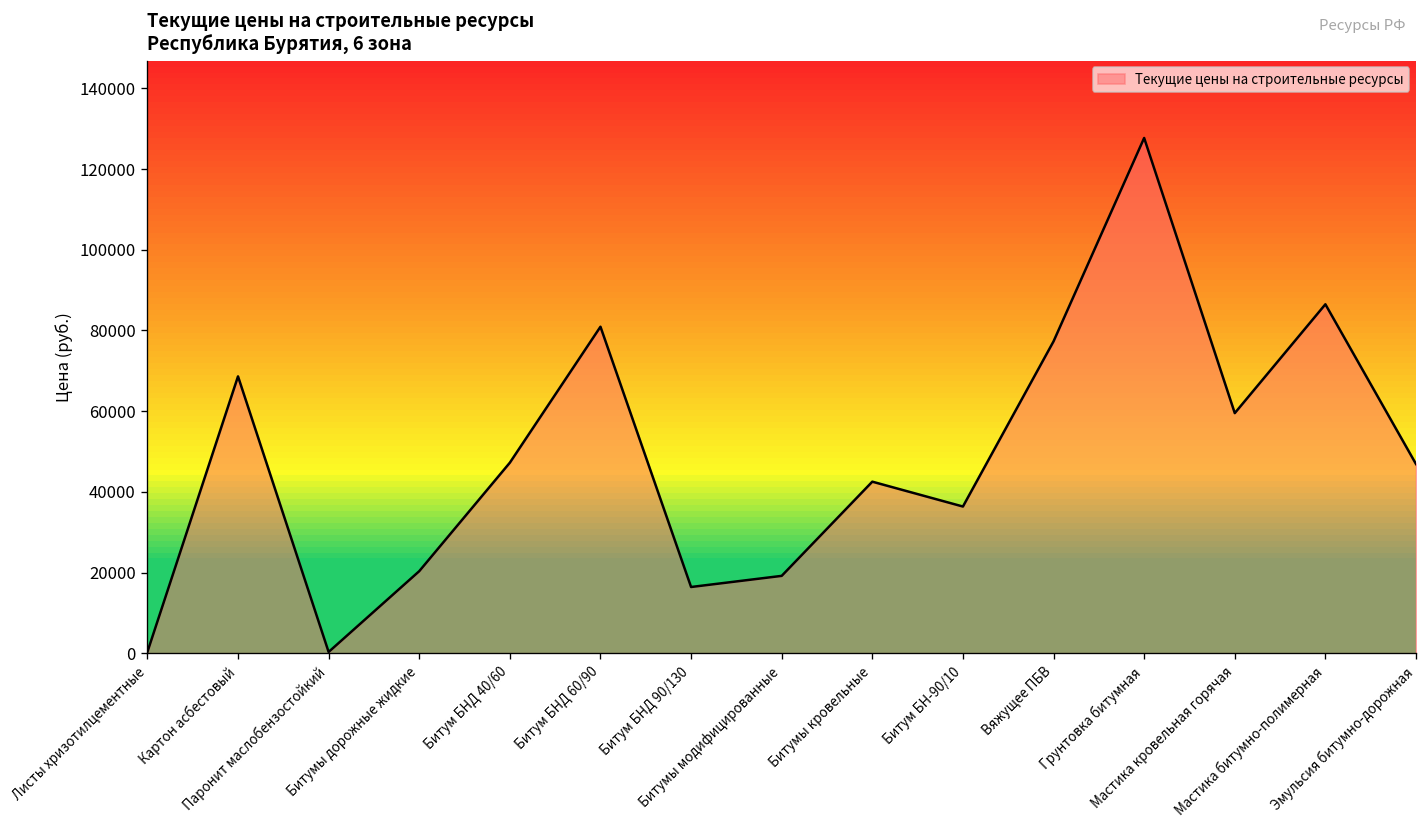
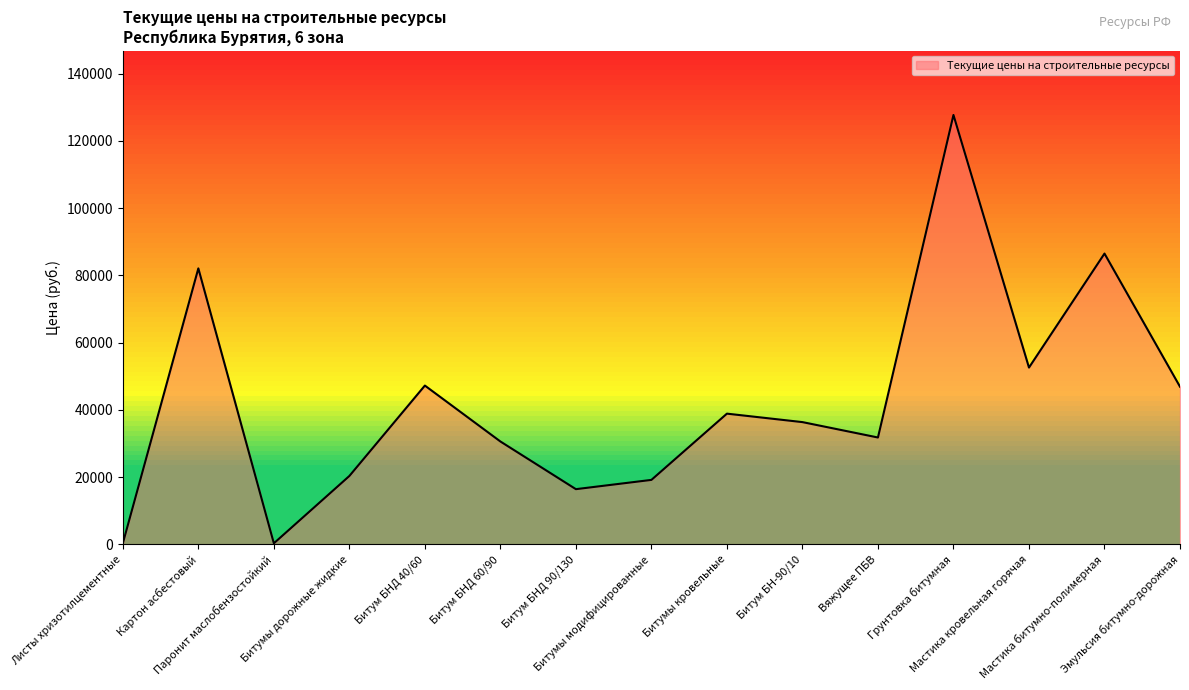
Картон асбестовый: 69000 -> 82000
Битум БНД 60/90: 81000 -> 31000
Битумы кровельные: 43000 -> 39000
Вяжущее ПБВ: 77000 -> 32000
Мастика кровельная горячая: 60000 -> 53000
